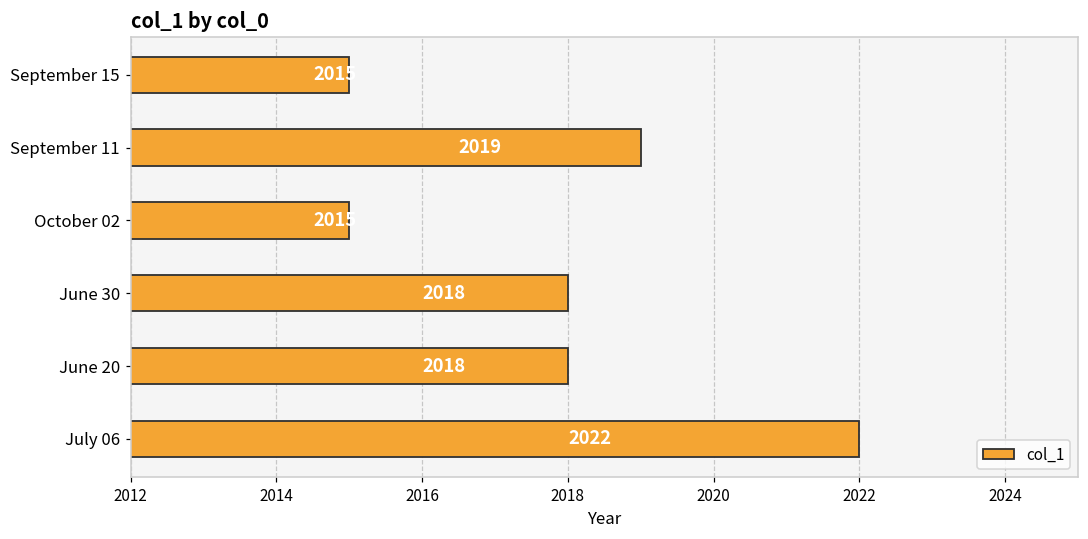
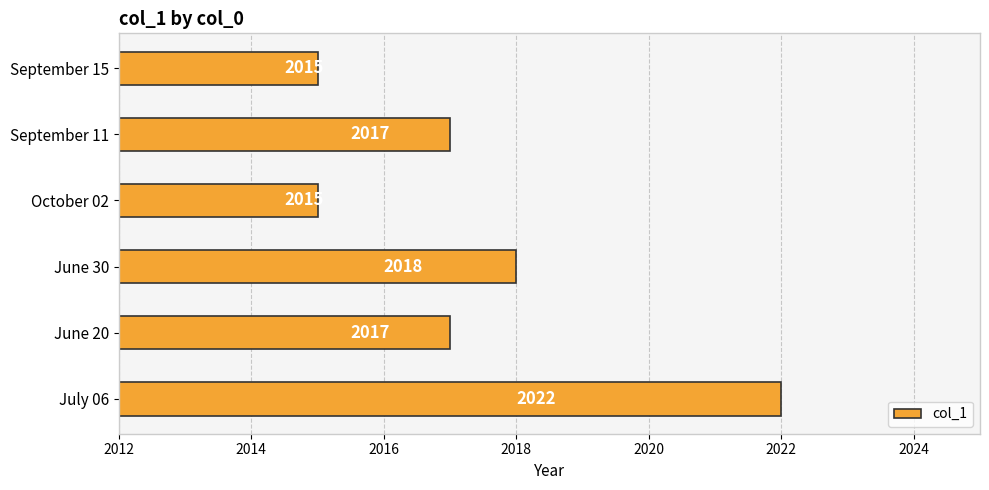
September 11: 2019 -> 2017
June 20: 2018 -> 2017
